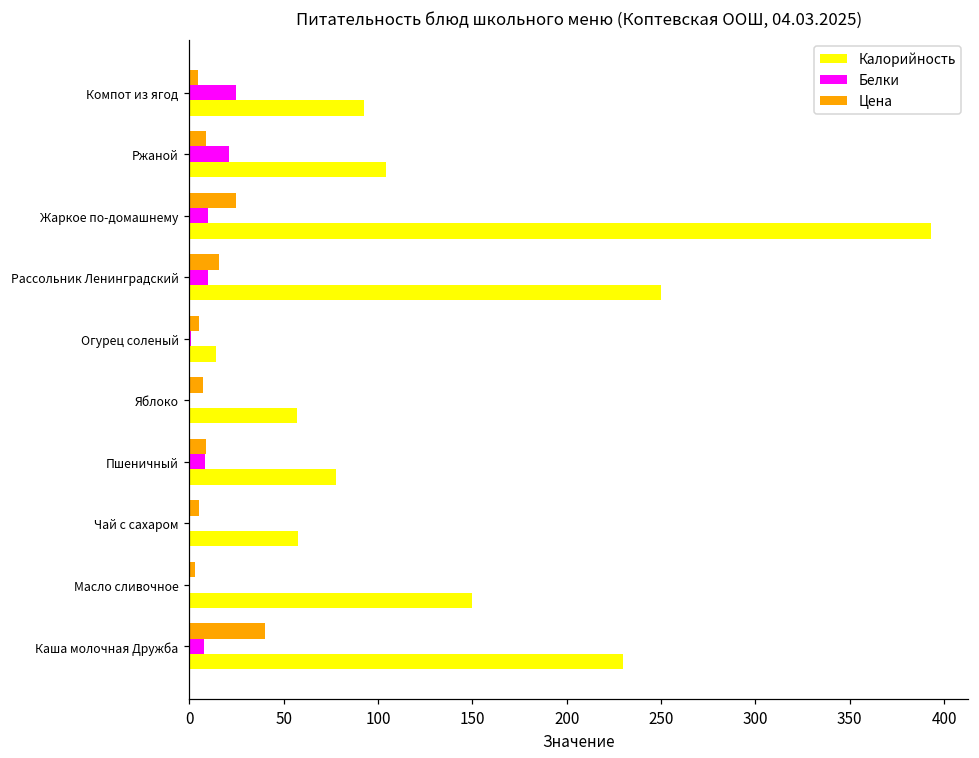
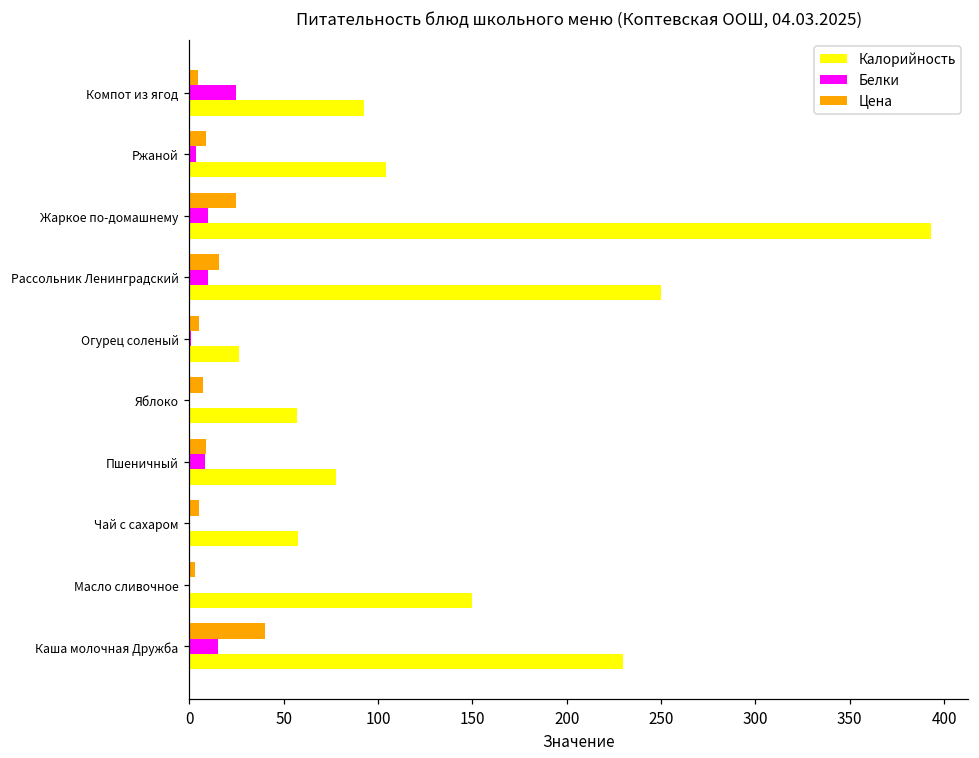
Белки, Ржаной: 21 -> 3
Калорийность, Огурец соленый: 14 -> 26
Белки, Каша молочная Дружба: 8 -> 15
